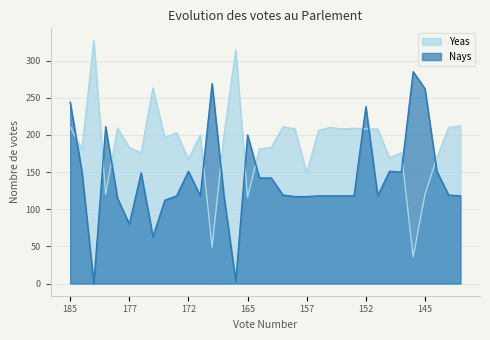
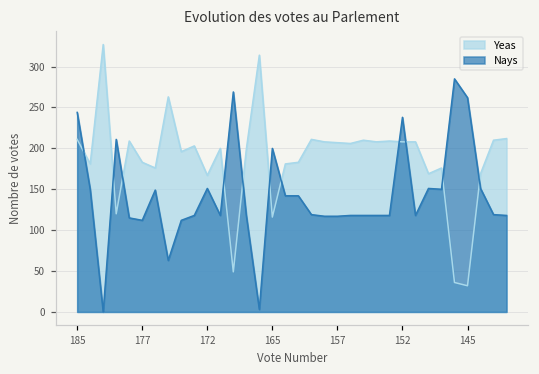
Nays, 177: 80 -> 110
Yeas, 157: 150 -> 210
Yeas, 145: 120 -> 30
